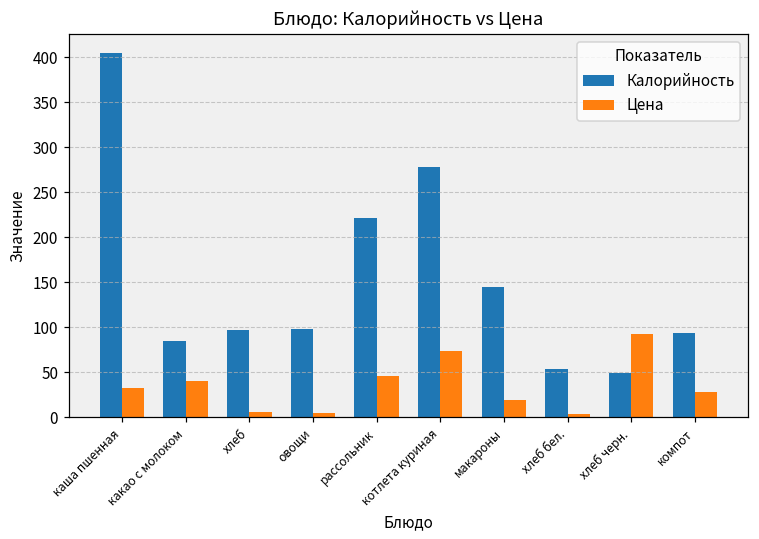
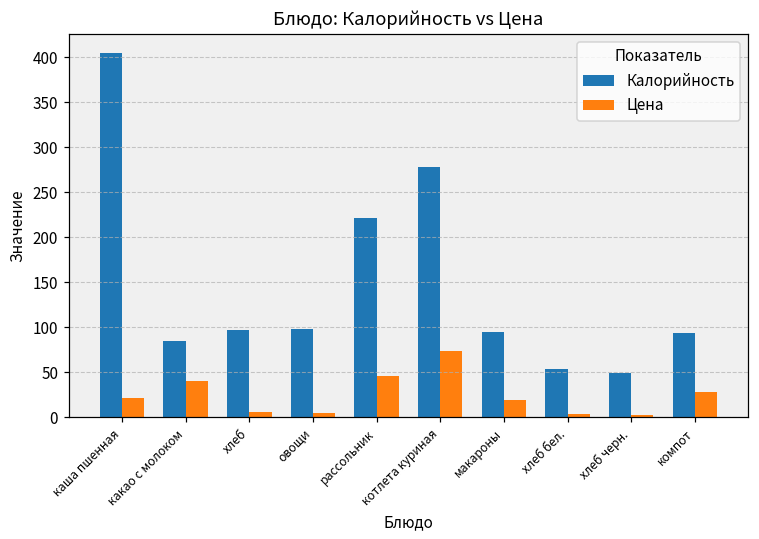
Цена, каша пшенная: 30 -> 20
Калорийность, макароны: 150 -> 100
Цена, хлеб черн.: 90 -> 0
